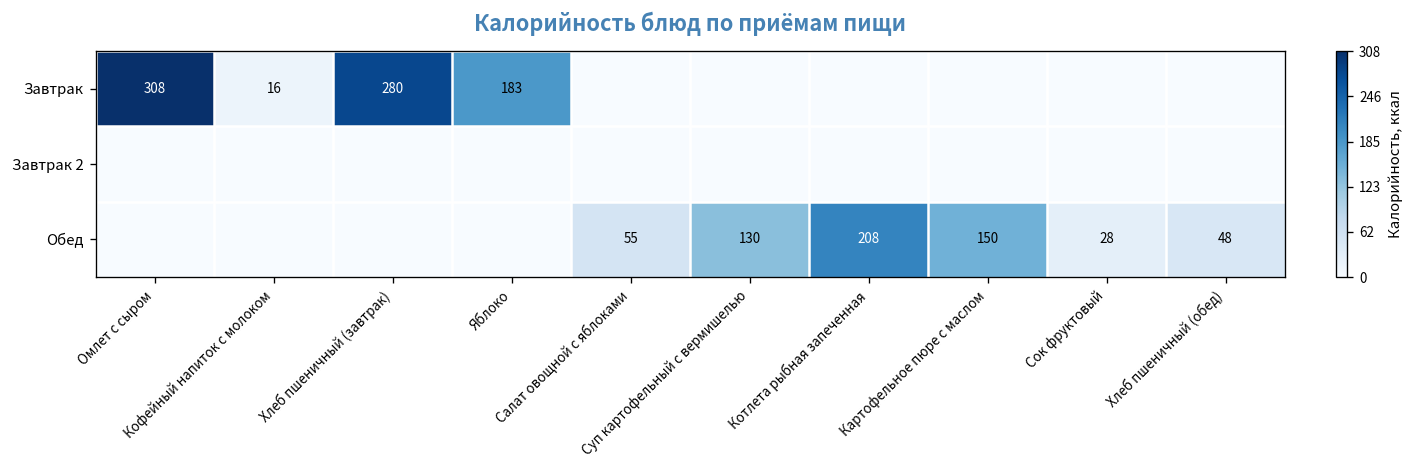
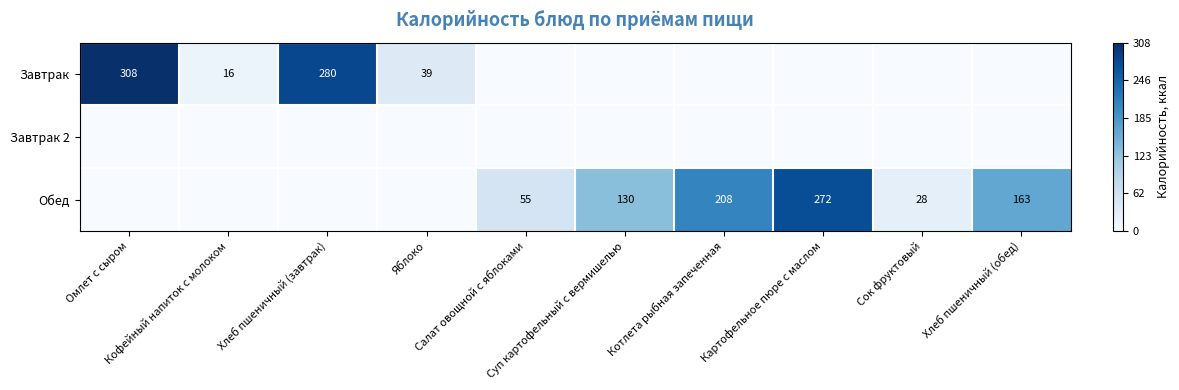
Завтрак, Яблоко: 183 -> 39
Обед, Картофельное пюре с маслом: 150 -> 272
Обед, Хлеб пшеничный (обед): 48 -> 163
